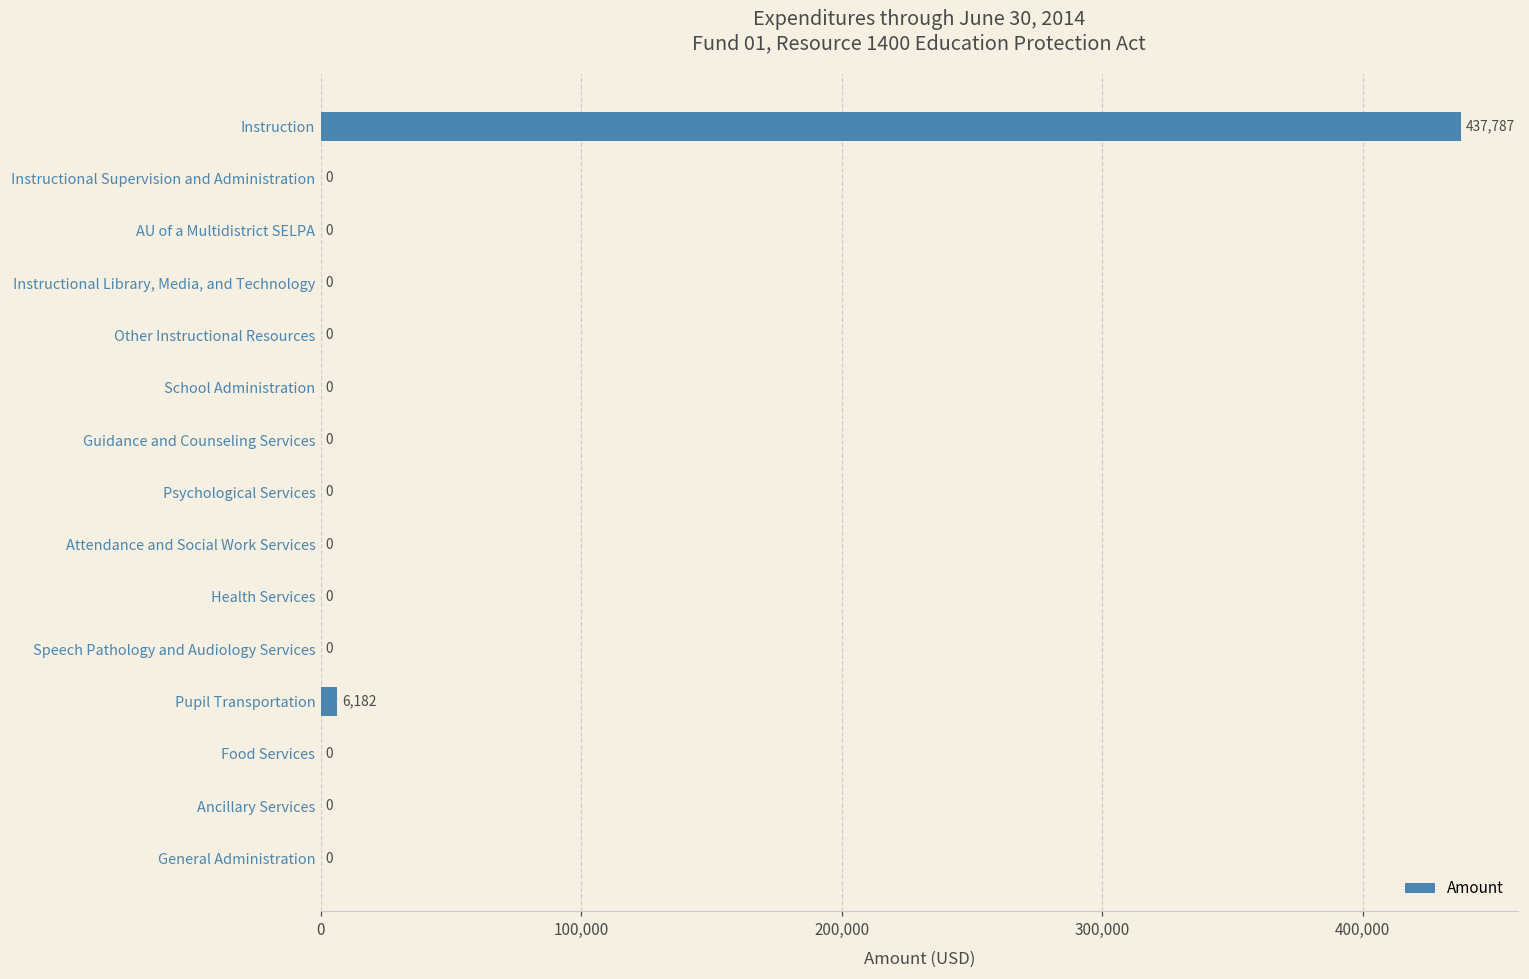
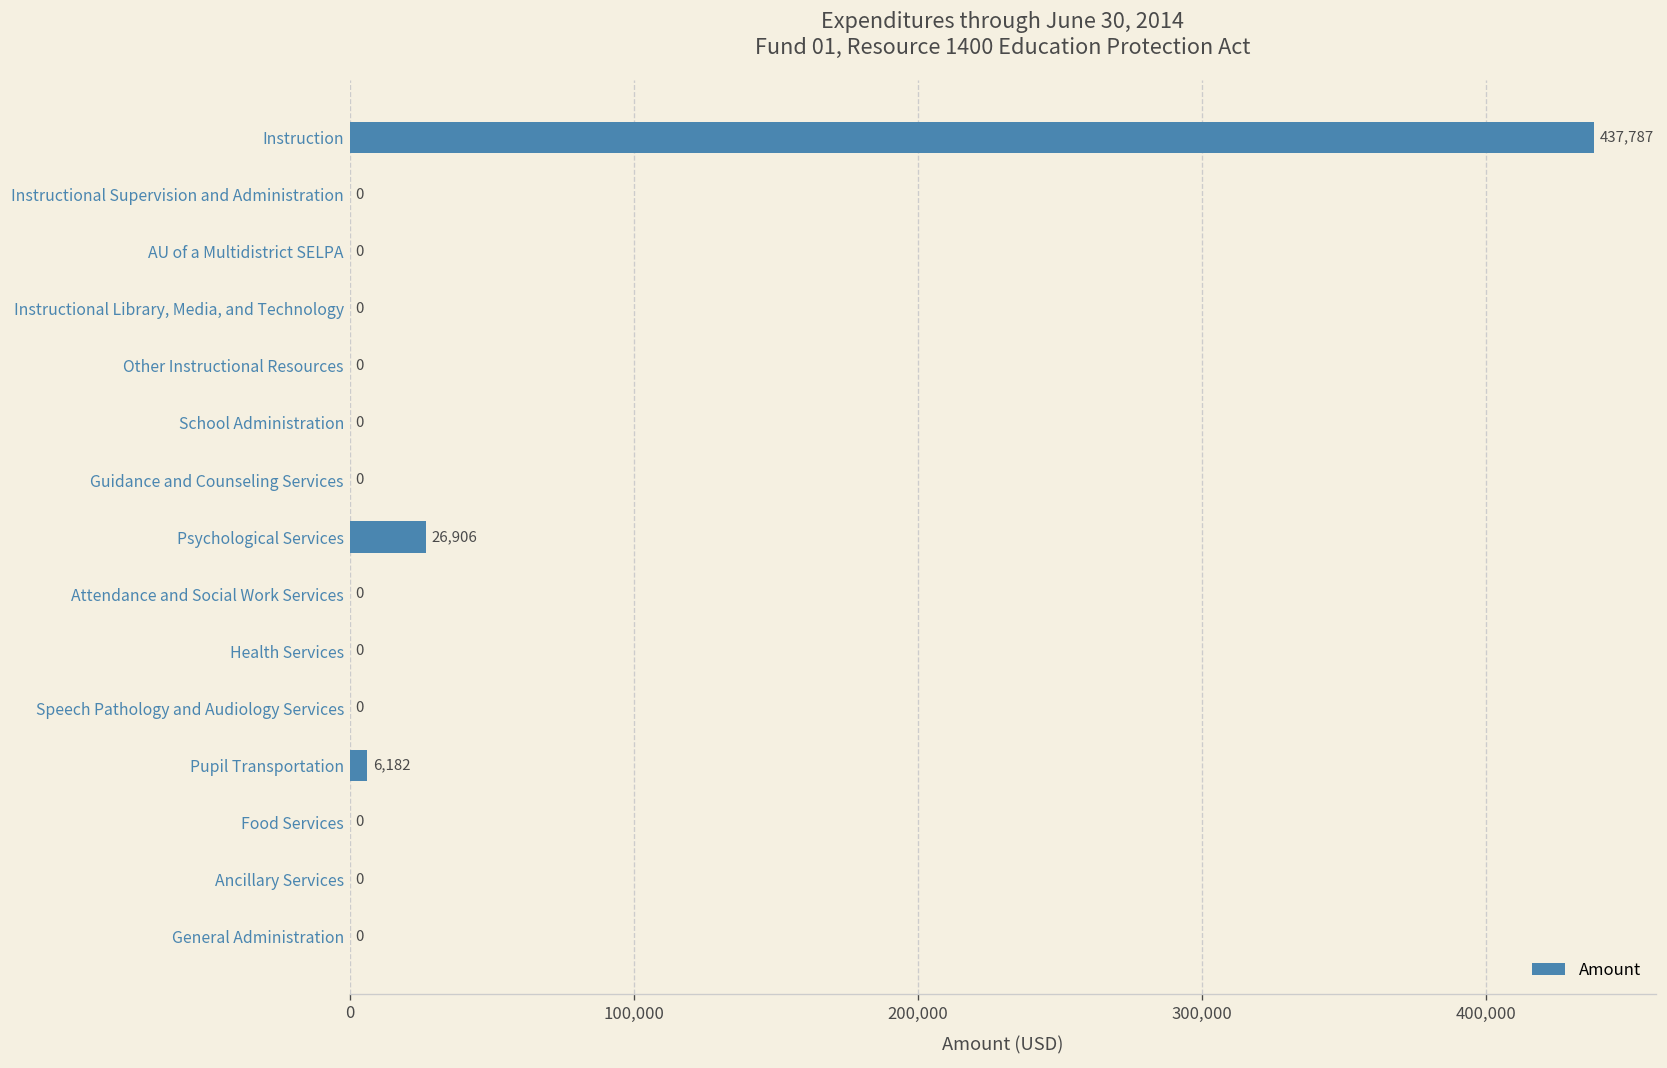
Psychological Services: 0 -> 26,906
